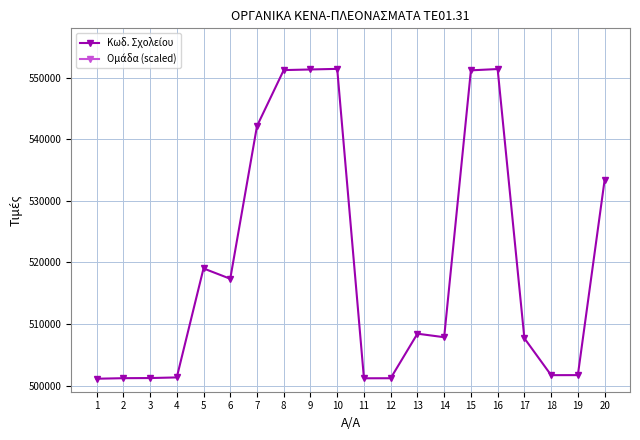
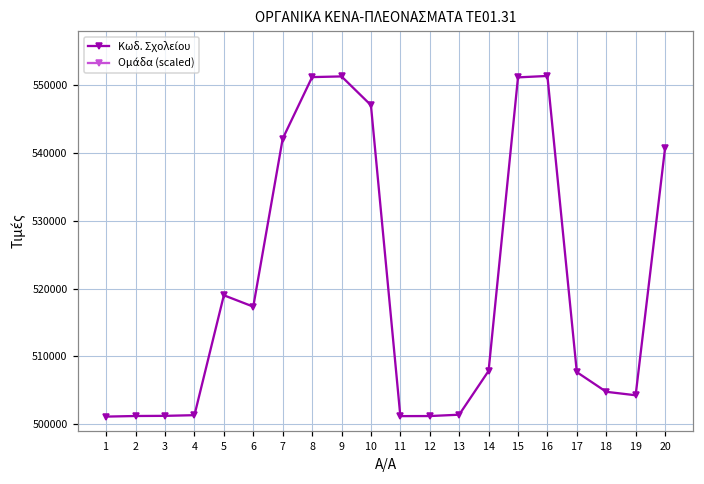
Κωδ. Σχολείου, 10: 551000 -> 547000
Κωδ. Σχολείου, 13: 508000 -> 501000
Κωδ. Σχολείου, 18: 502000 -> 505000
Κωδ. Σχολείου, 19: 502000 -> 504000
Κωδ. Σχολείου, 20: 533000 -> 541000
